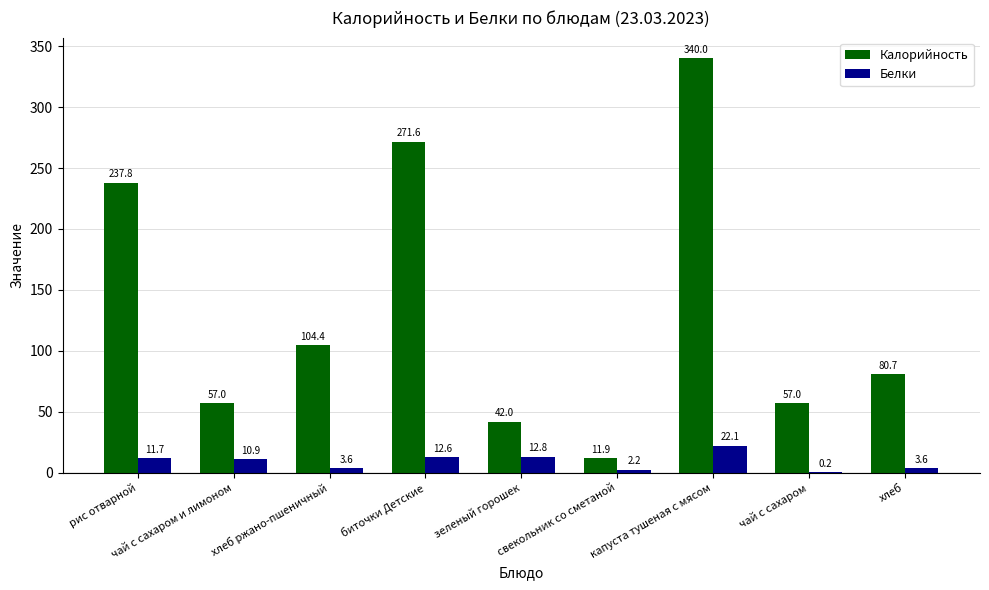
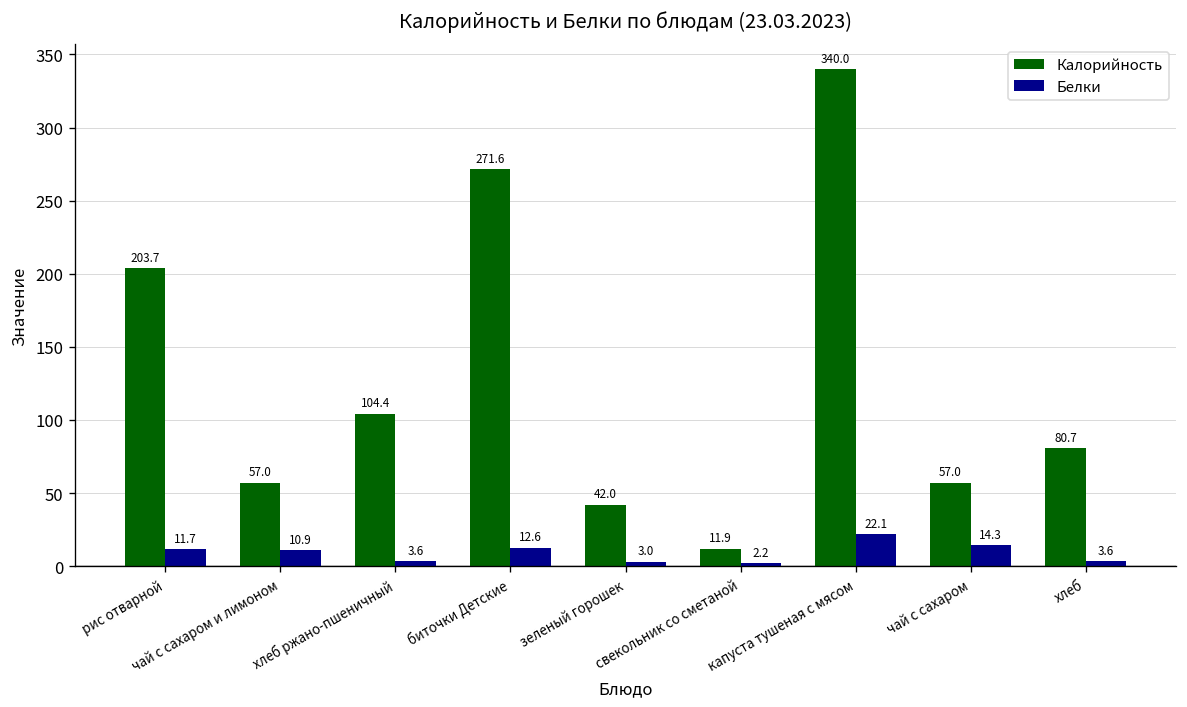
Калорийность, рис отварной: 237.8 -> 203.7
Белки, зеленый горошек: 12.8 -> 3.0
Белки, чай с сахаром: 0.2 -> 14.3
